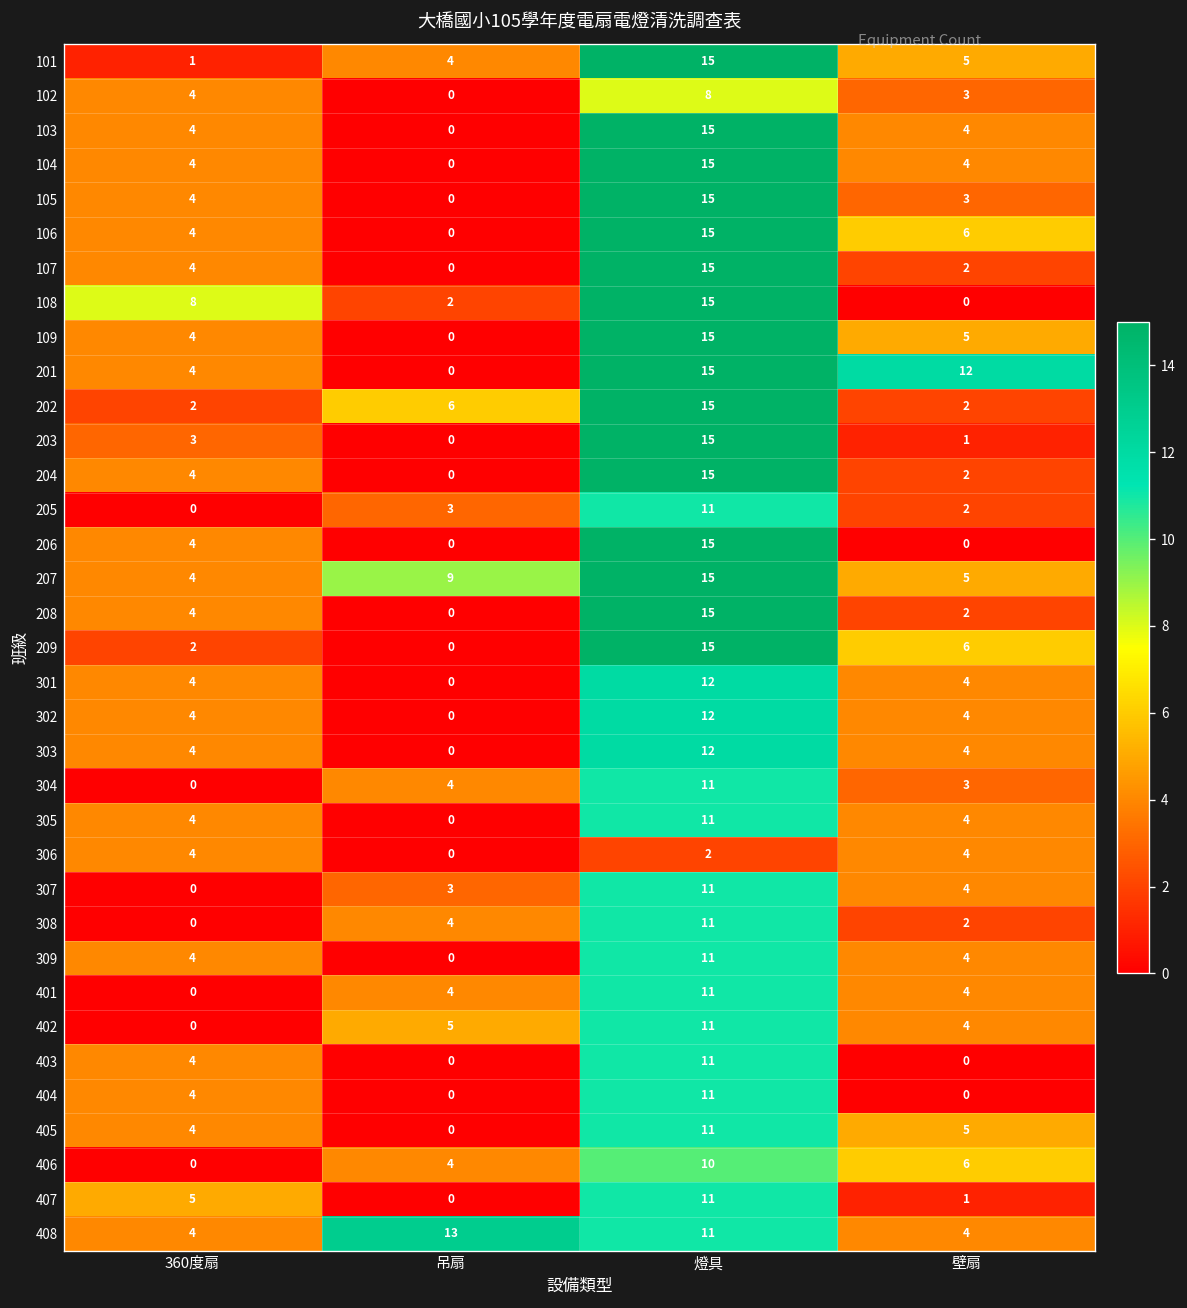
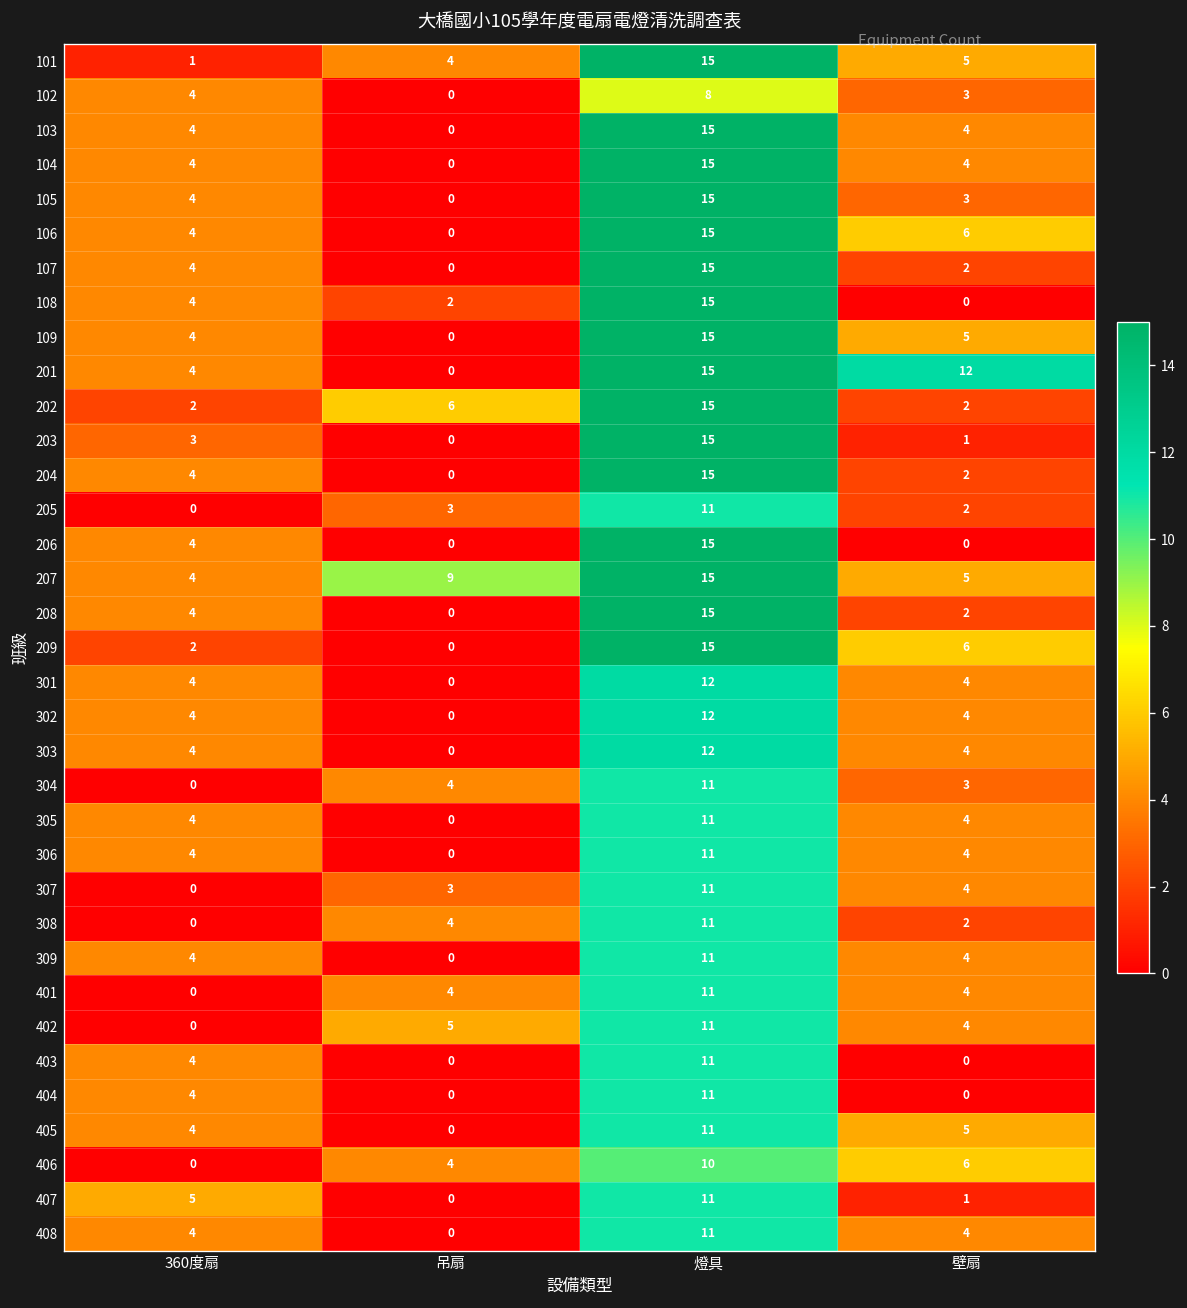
108, 360度扇: 8 -> 4
306, 燈具: 2 -> 11
408, 吊扇: 13 -> 0
